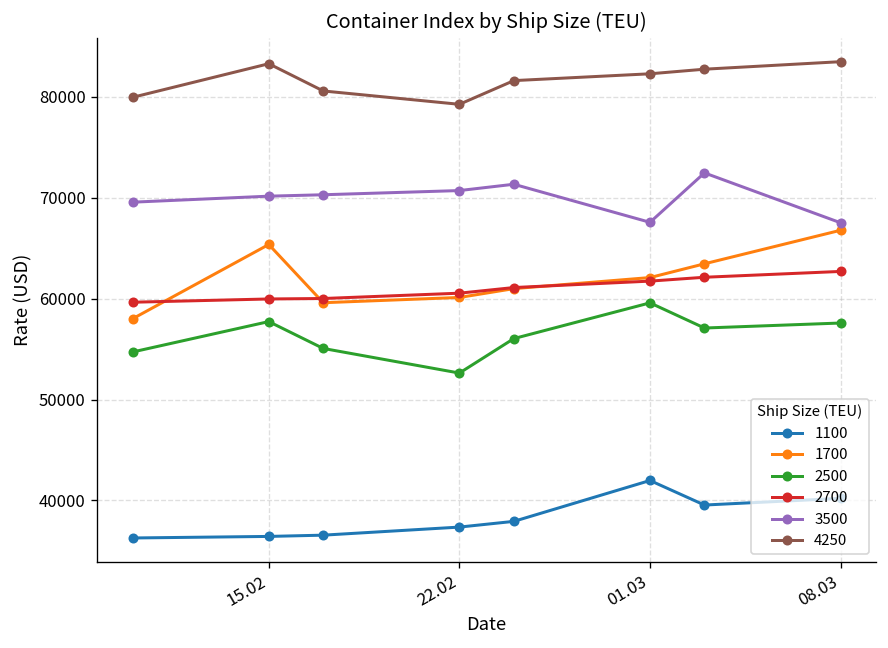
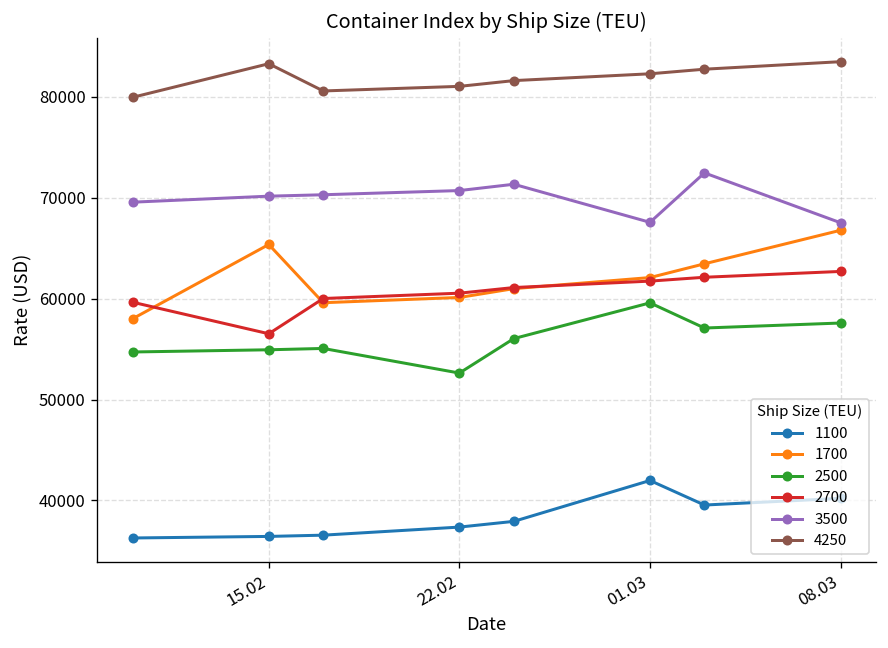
2500, 15.02: 58000 -> 55000
2700, 15.02: 60000 -> 57000
4250, 22.02: 79000 -> 81000
